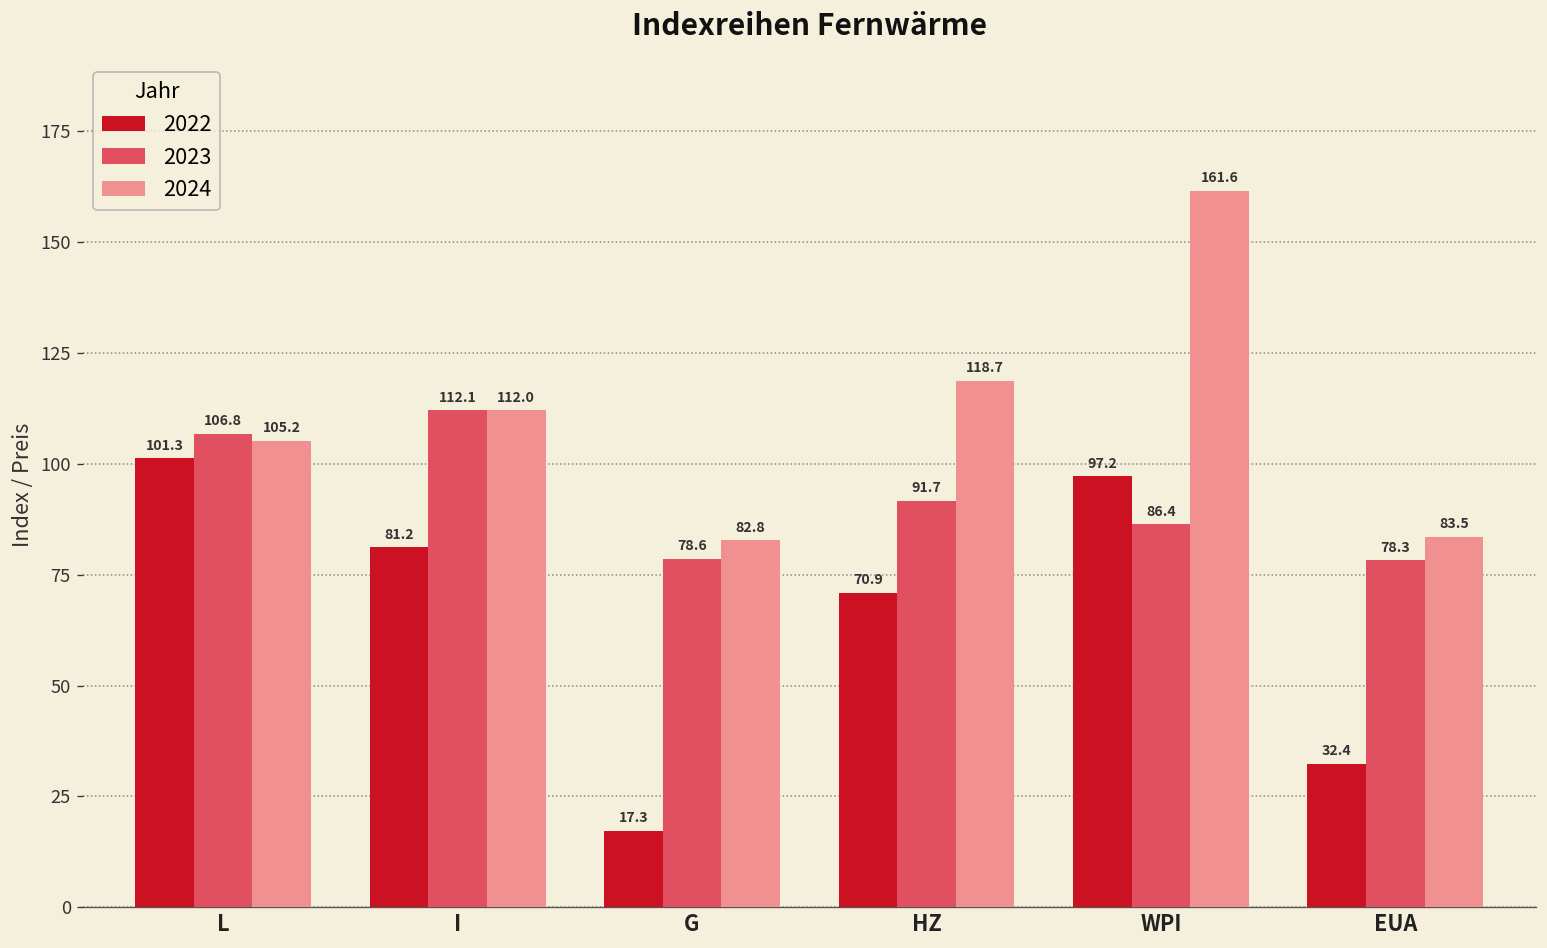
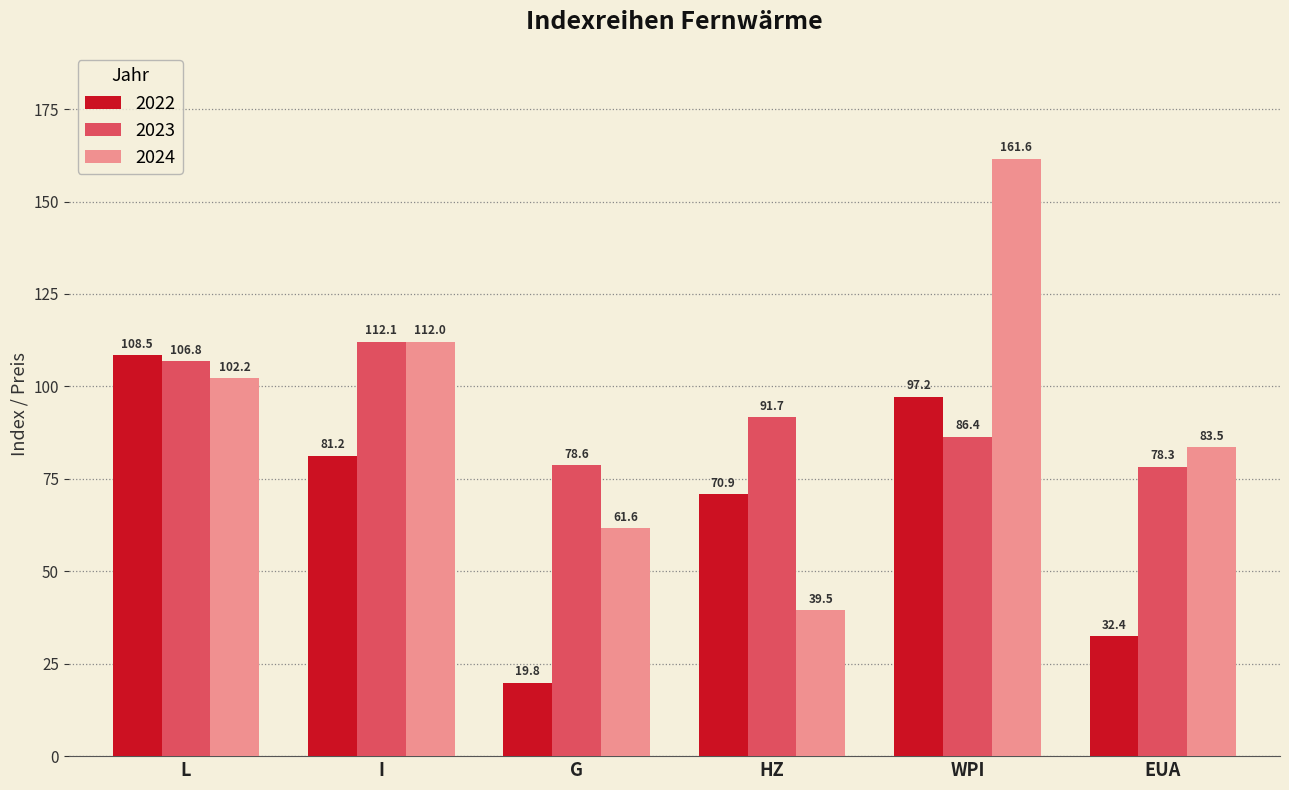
2022, L: 101.3 -> 108.5
2024, L: 105.2 -> 102.2
2022, G: 17.3 -> 19.8
2024, G: 82.8 -> 61.6
2024, HZ: 118.7 -> 39.5
